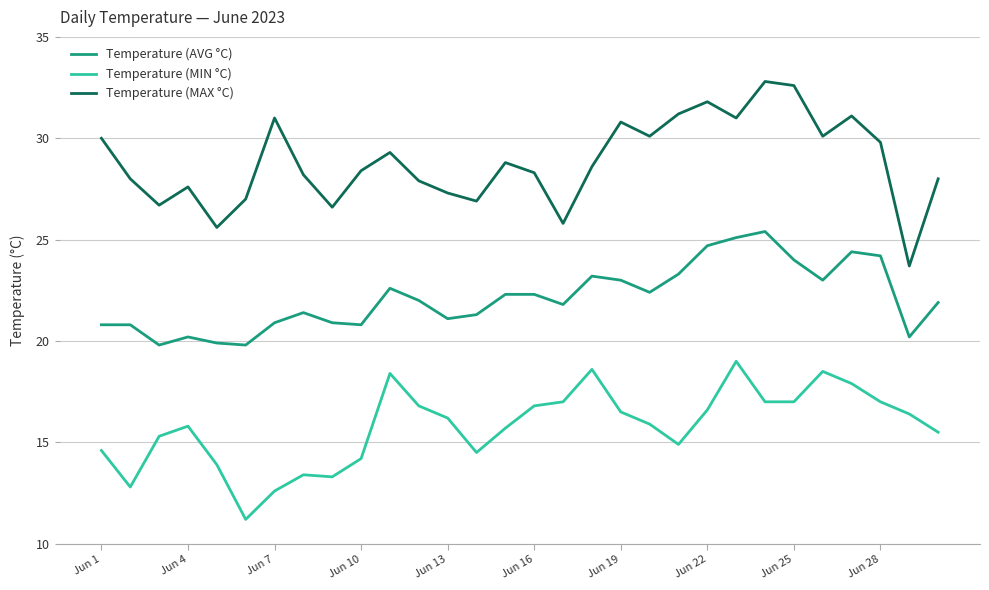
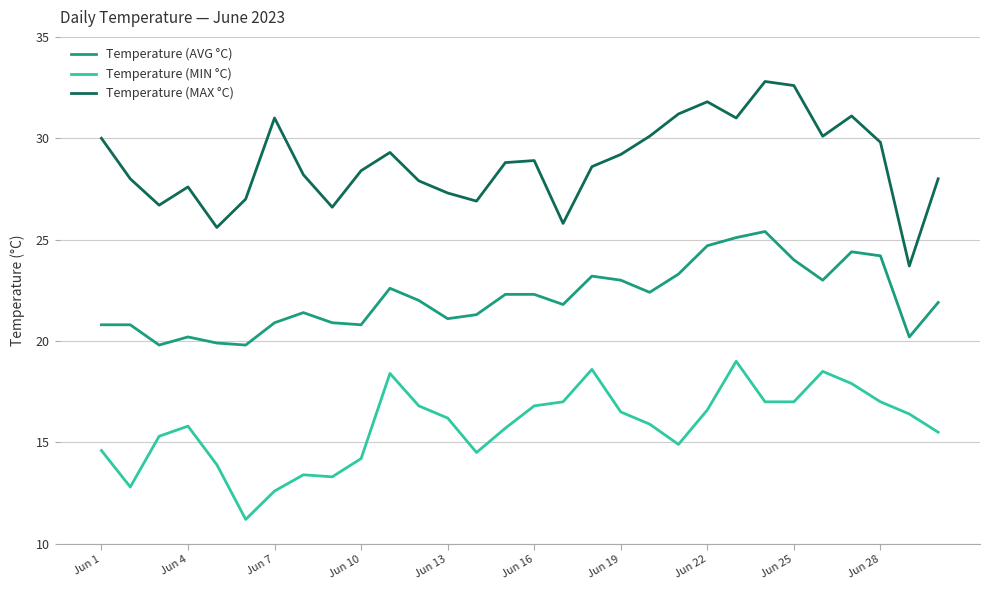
Temperature (MAX °C), Jun 16: 28.3 -> 28.9
Temperature (MAX °C), Jun 19: 30.8 -> 29.2
